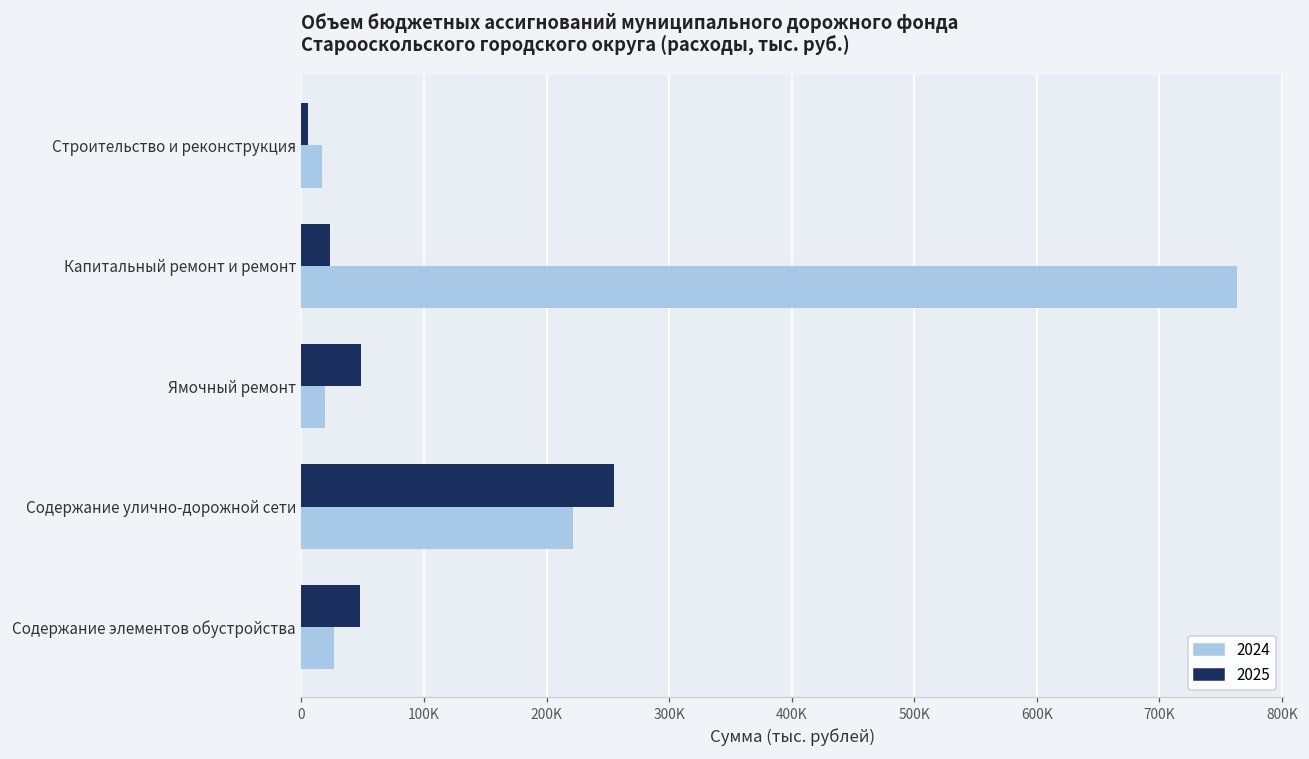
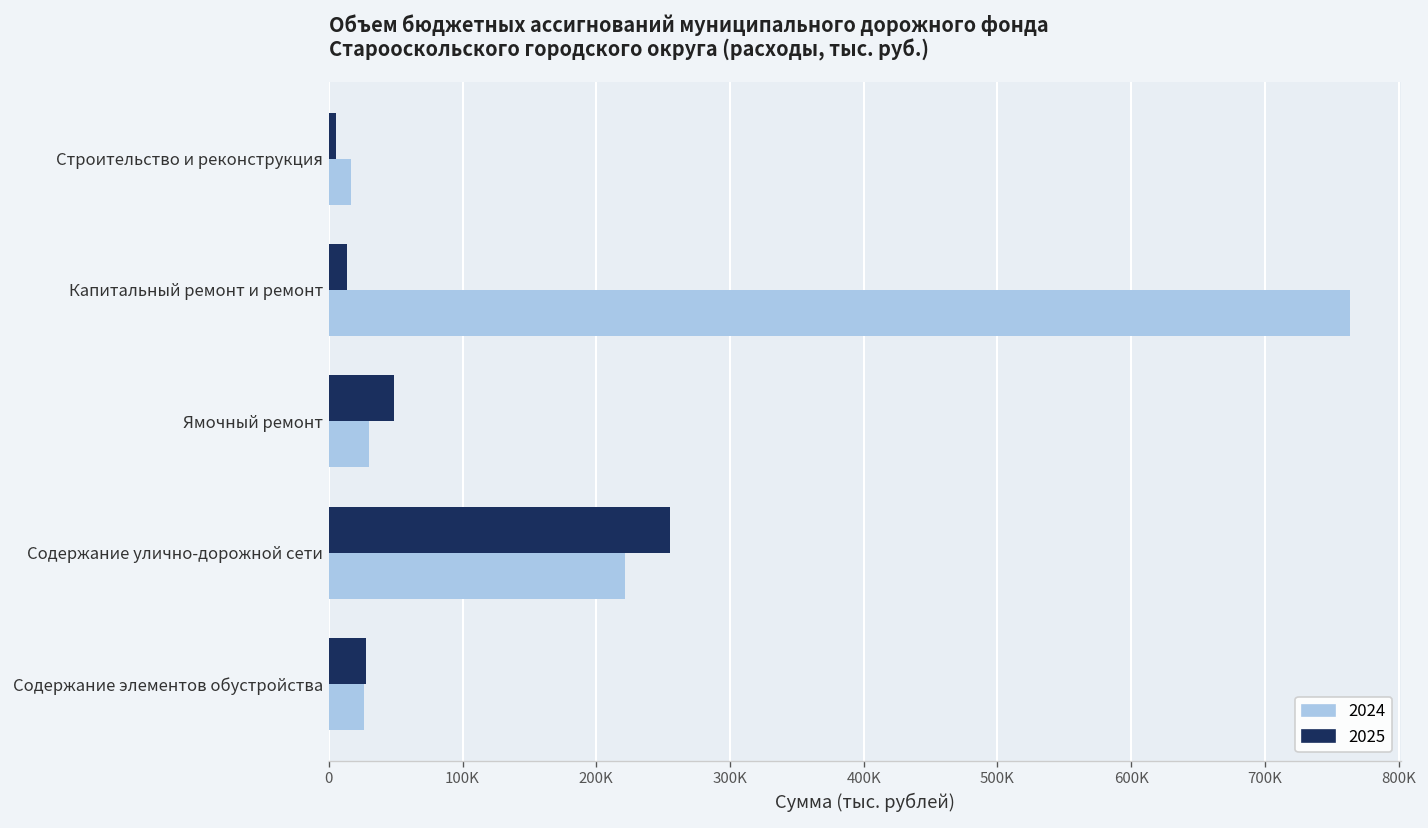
2025, Капитальный ремонт и ремонт: 23000 -> 14000
2024, Ямочный ремонт: 19000 -> 30000
2025, Содержание элементов обустройства: 48000 -> 28000
